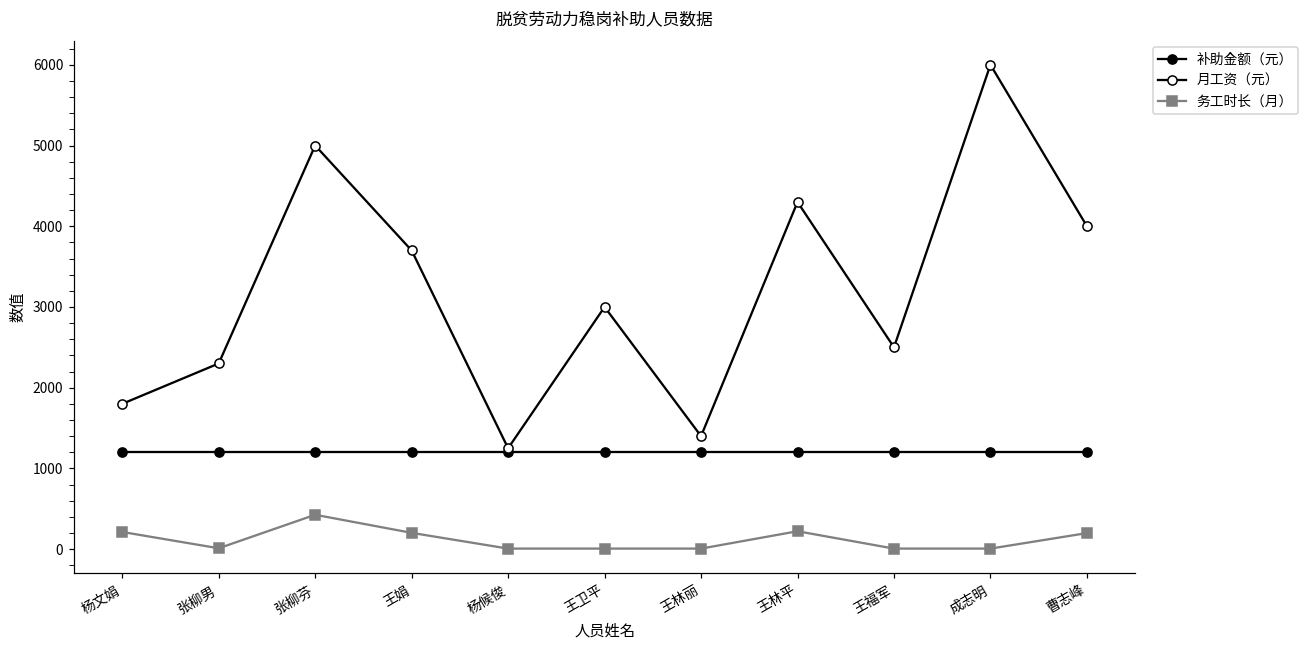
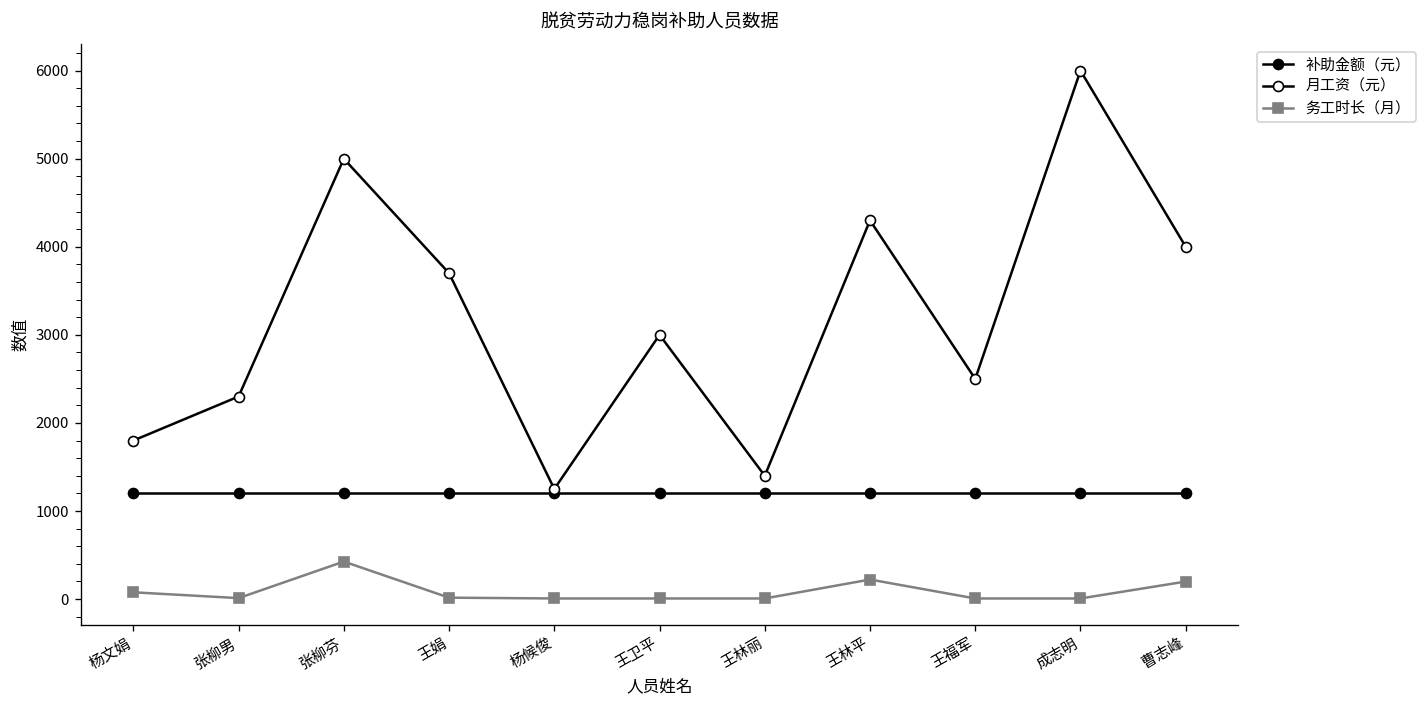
务工时长（月）, 杨文娟: 200 -> 100
务工时长（月）, 王娟: 200 -> 0
